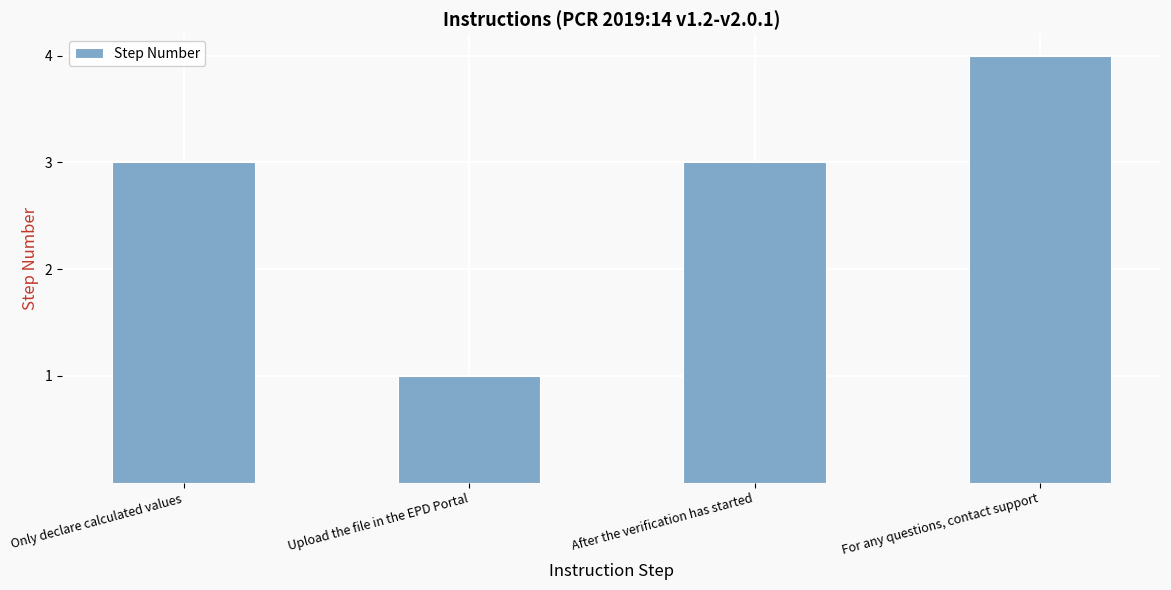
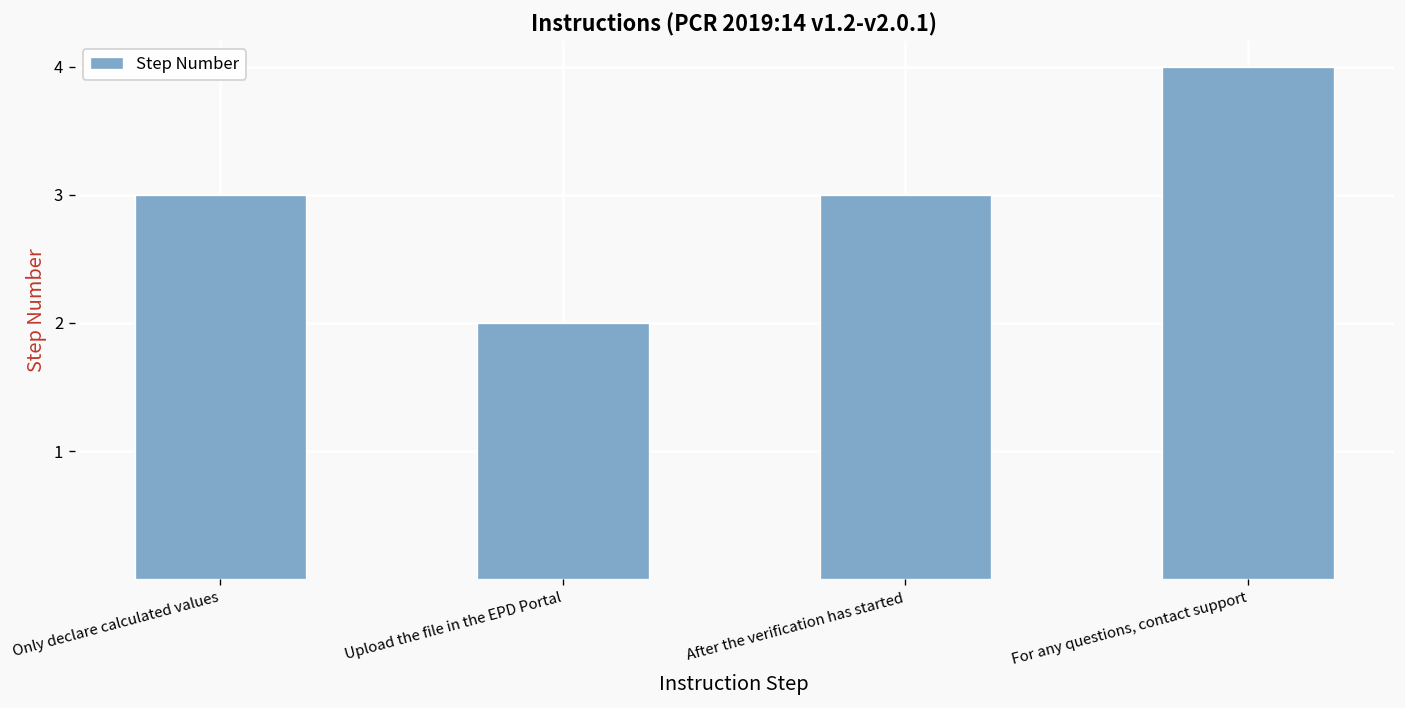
Upload the file in the EPD Portal: 1 -> 2
